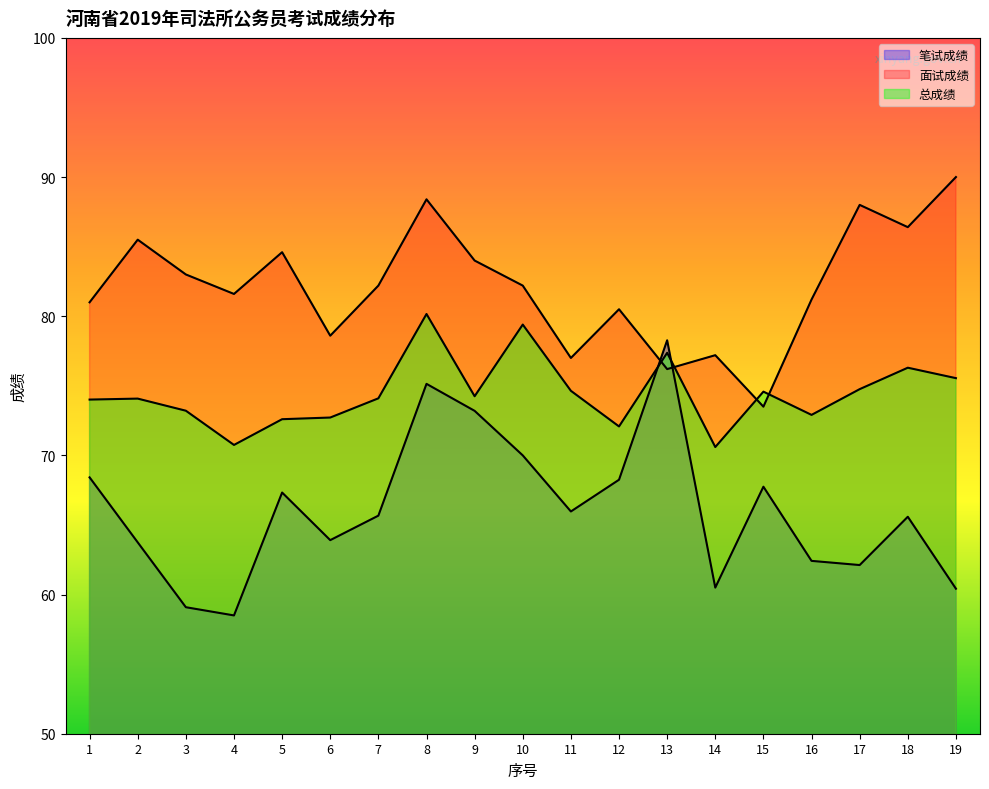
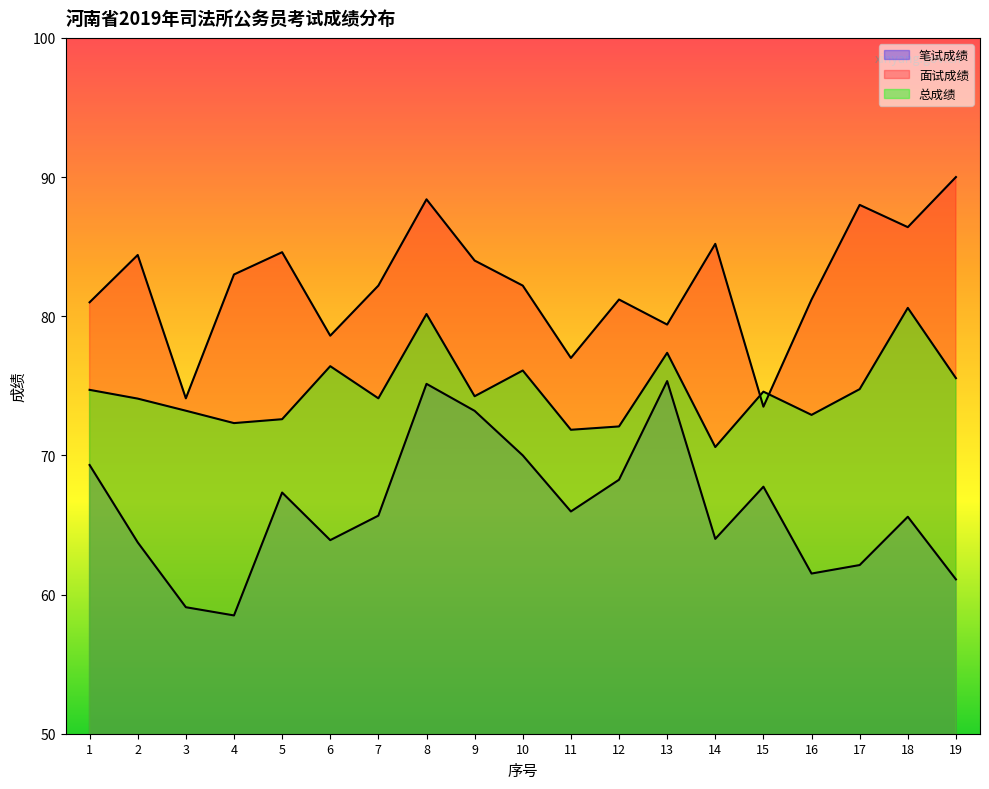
笔试成绩, 1: 68.4 -> 69.3
总成绩, 1: 74.0 -> 74.7
面试成绩, 2: 85.5 -> 84.4
面试成绩, 3: 83.0 -> 74.1
面试成绩, 4: 81.6 -> 83.0
总成绩, 4: 70.8 -> 72.3
总成绩, 6: 72.7 -> 76.4
总成绩, 10: 79.4 -> 76.1
总成绩, 11: 74.6 -> 71.8
面试成绩, 12: 80.5 -> 81.2
笔试成绩, 13: 78.3 -> 75.3
面试成绩, 13: 76.2 -> 79.4
笔试成绩, 14: 60.5 -> 64.0
面试成绩, 14: 77.2 -> 85.2
笔试成绩, 16: 62.4 -> 61.5
总成绩, 18: 76.3 -> 80.6
笔试成绩, 19: 60.4 -> 61.1
